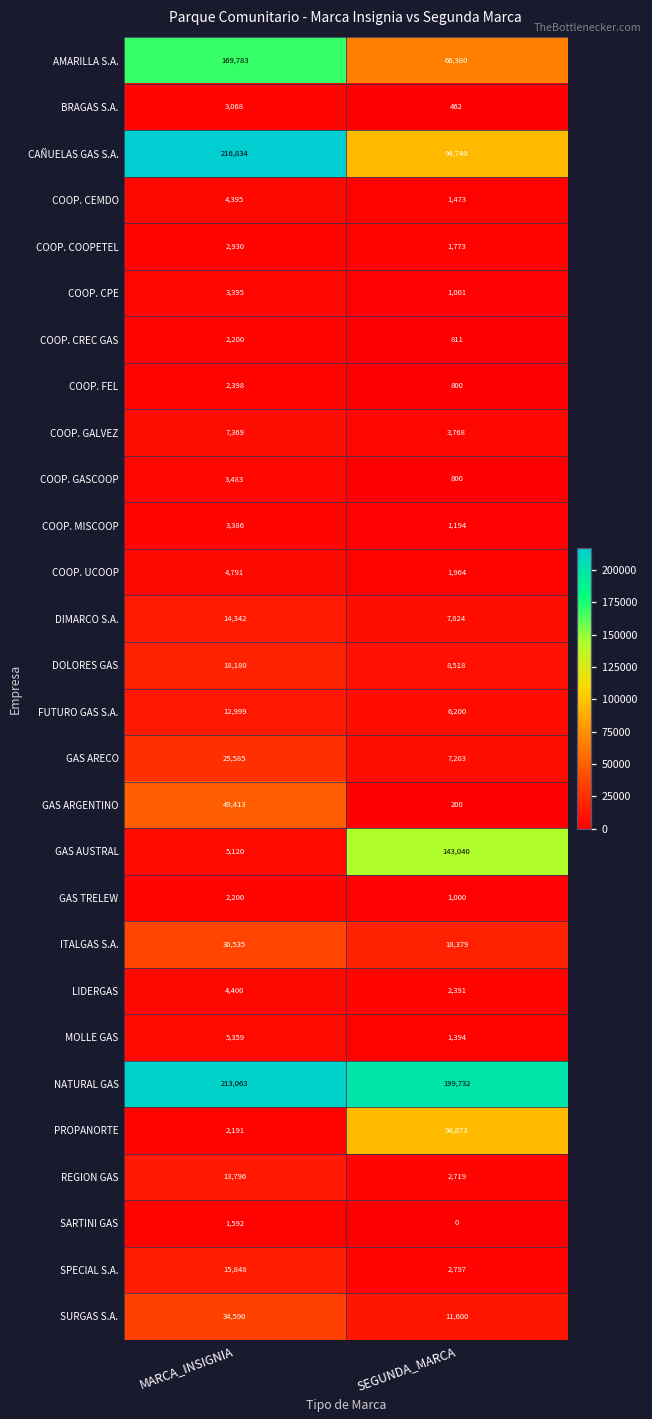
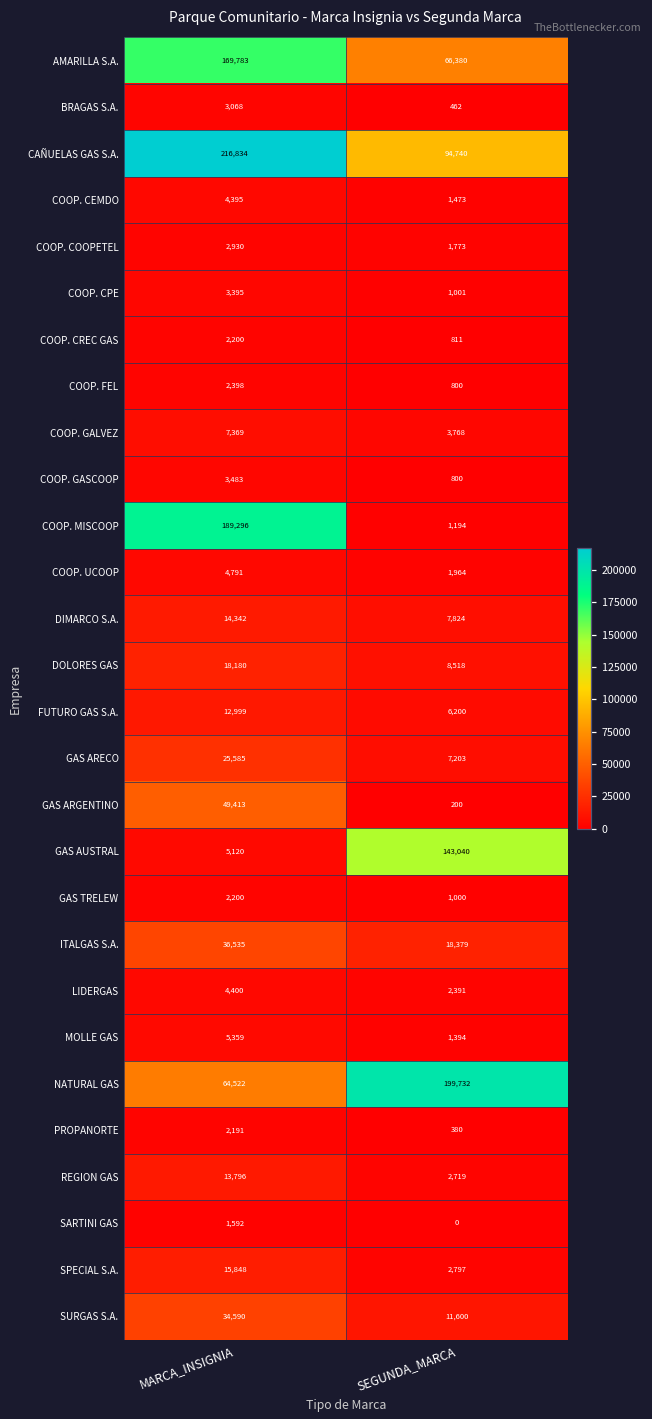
COOP. MISCOOP, MARCA_INSIGNIA: 3,386 -> 189,296
NATURAL GAS, MARCA_INSIGNIA: 213,063 -> 64,522
PROPANORTE, SEGUNDA_MARCA: 94,873 -> 380
